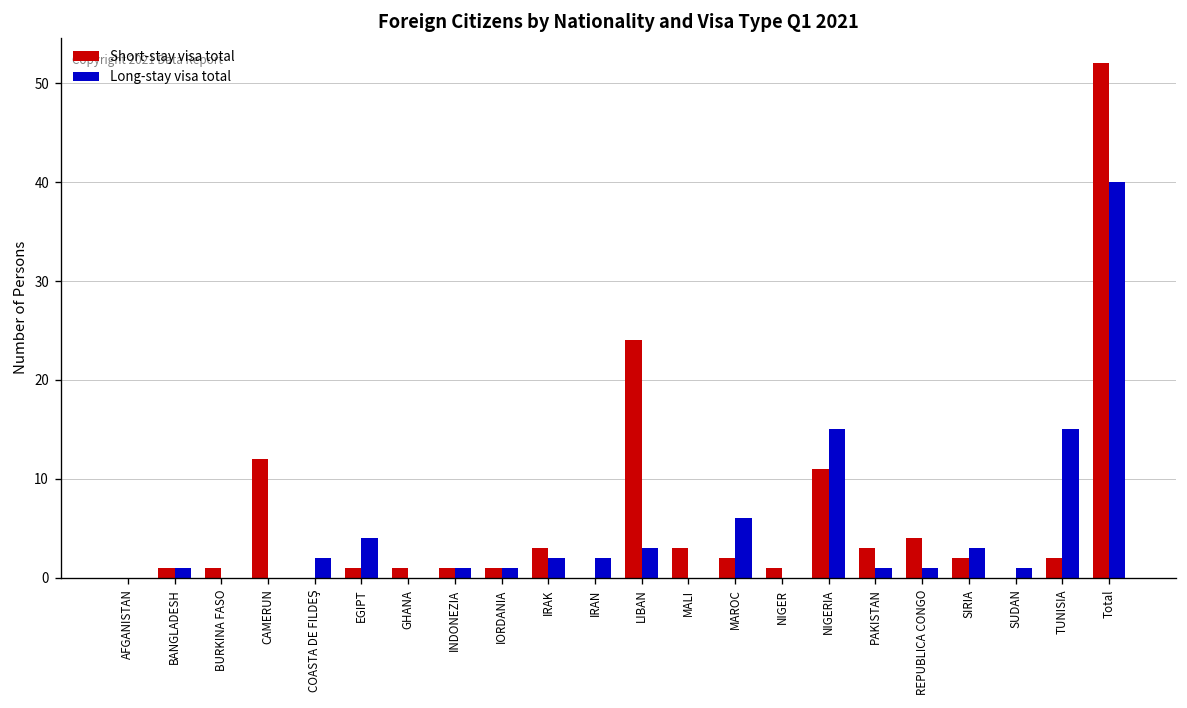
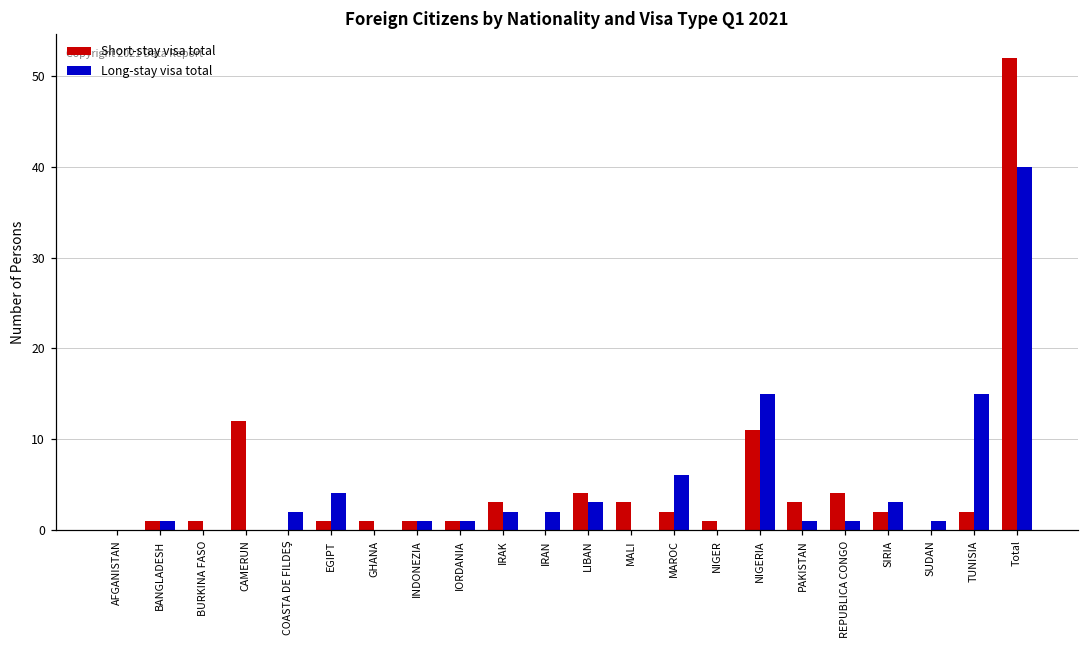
Short-stay visa total, LIBAN: 24 -> 4
